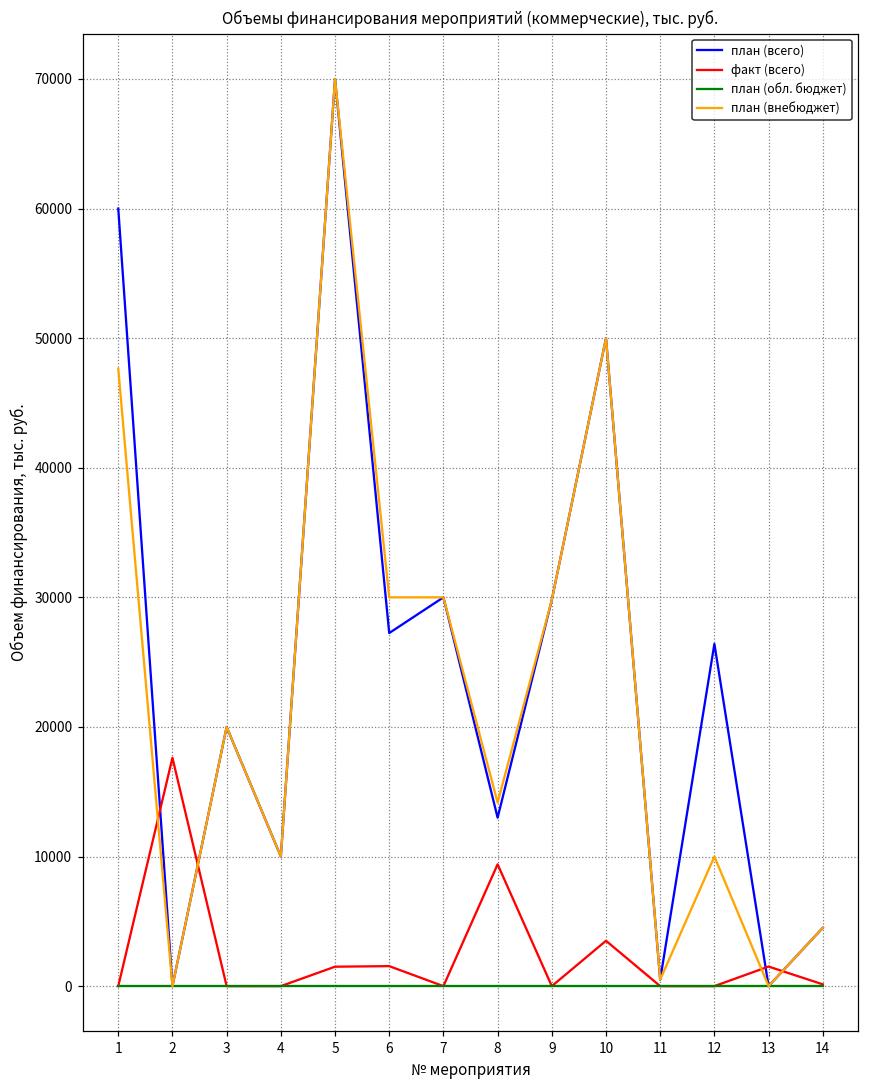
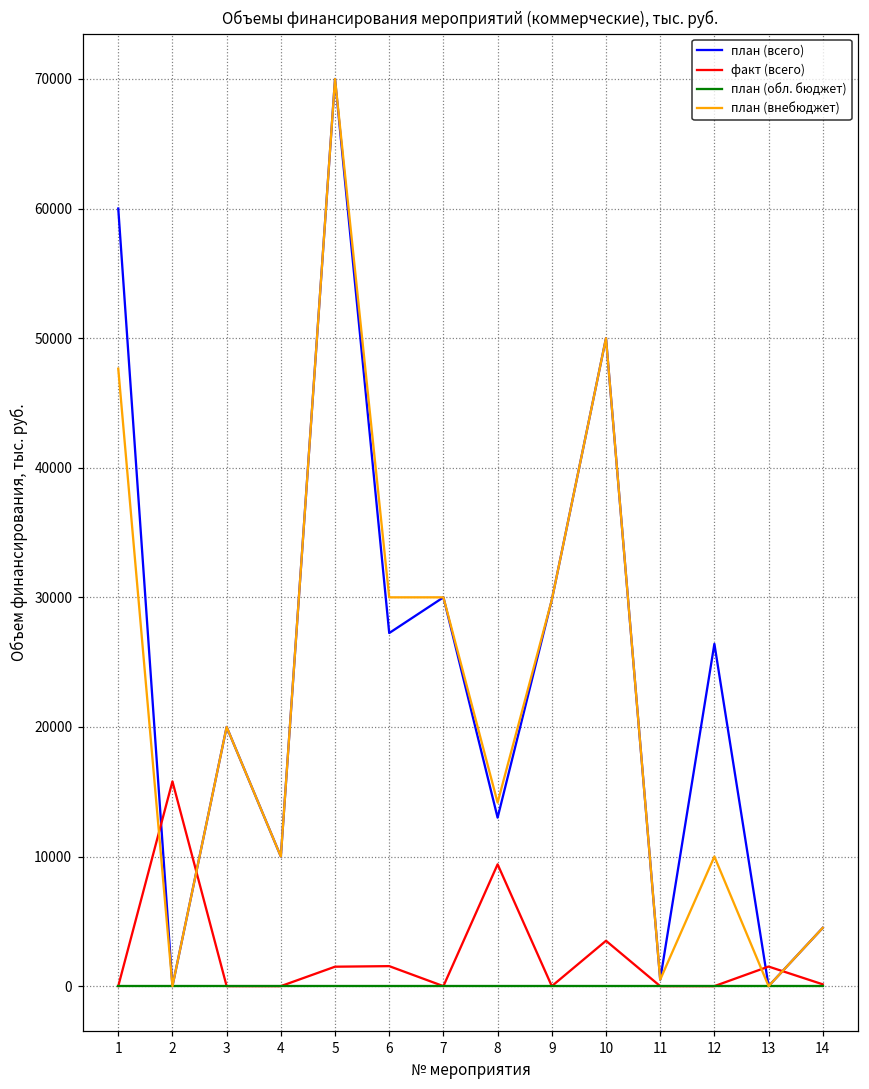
факт (всего), 2: 17600 -> 15800
